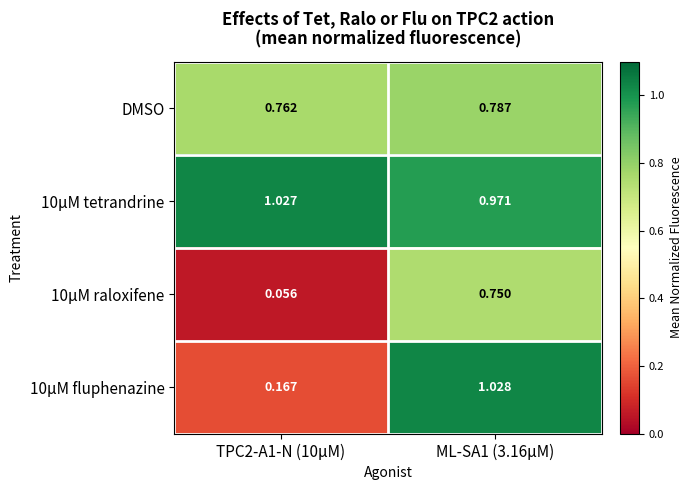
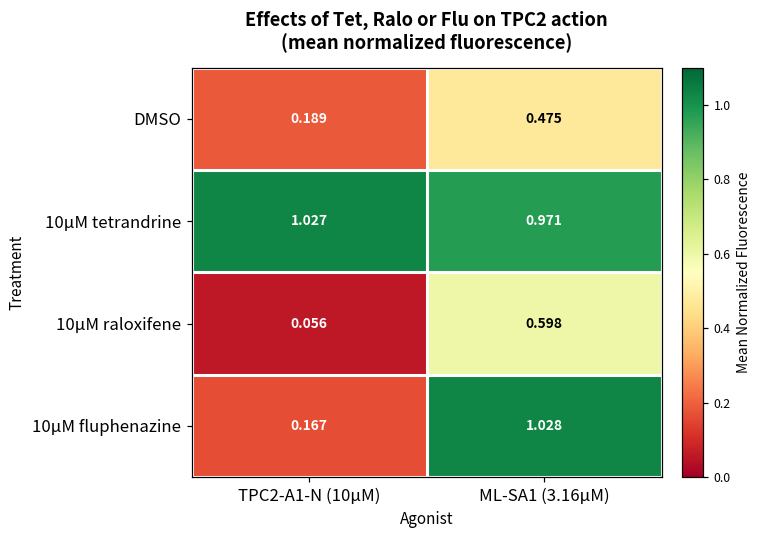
DMSO, TPC2-A1-N (10µM): 0.762 -> 0.189
DMSO, ML-SA1 (3.16µM): 0.787 -> 0.475
10µM raloxifene, ML-SA1 (3.16µM): 0.750 -> 0.598
